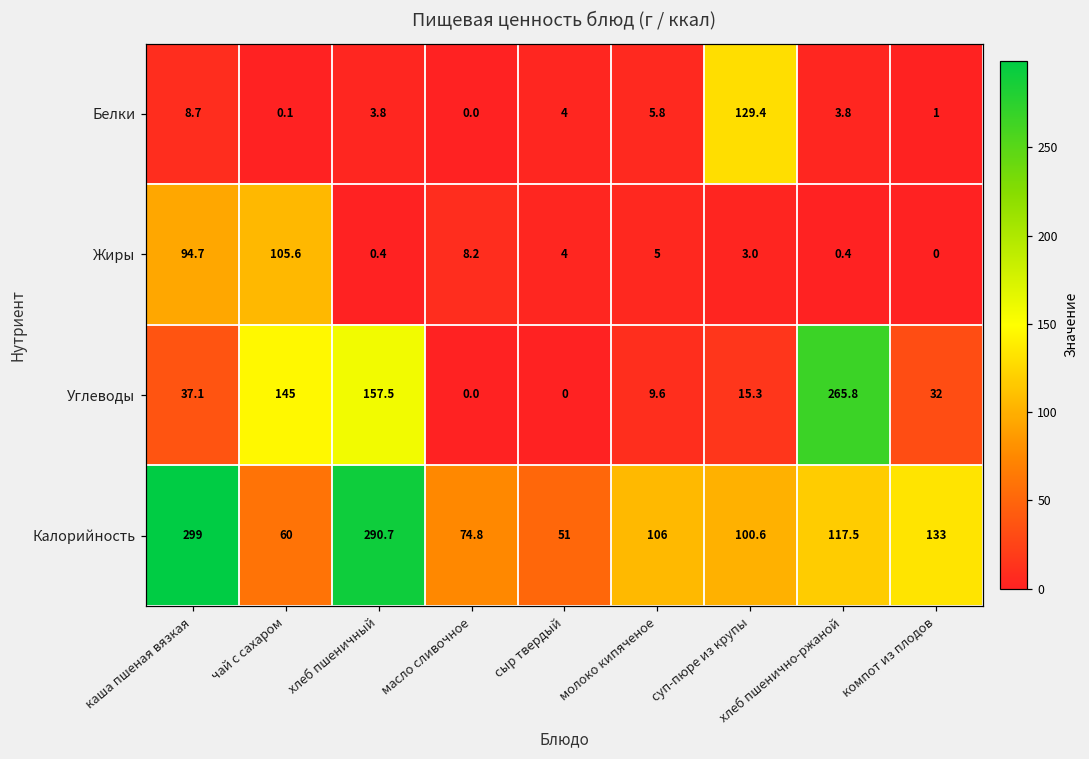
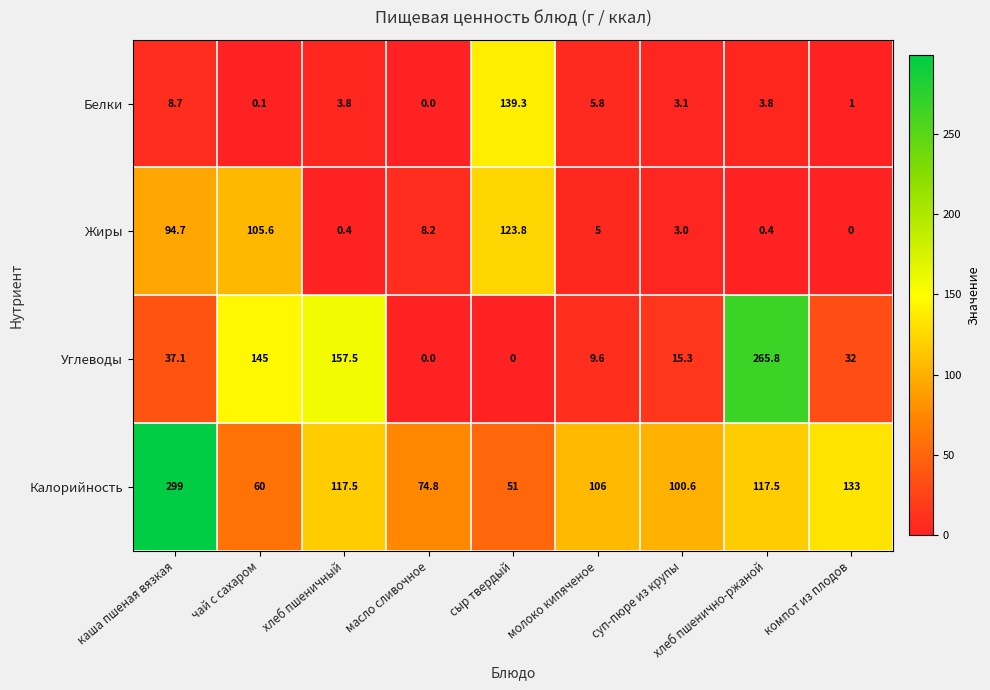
Белки, сыр твердый: 4 -> 139.3
Белки, суп-пюре из крупы: 129.4 -> 3.1
Жиры, сыр твердый: 4 -> 123.8
Калорийность, хлеб пшеничный: 290.7 -> 117.5
